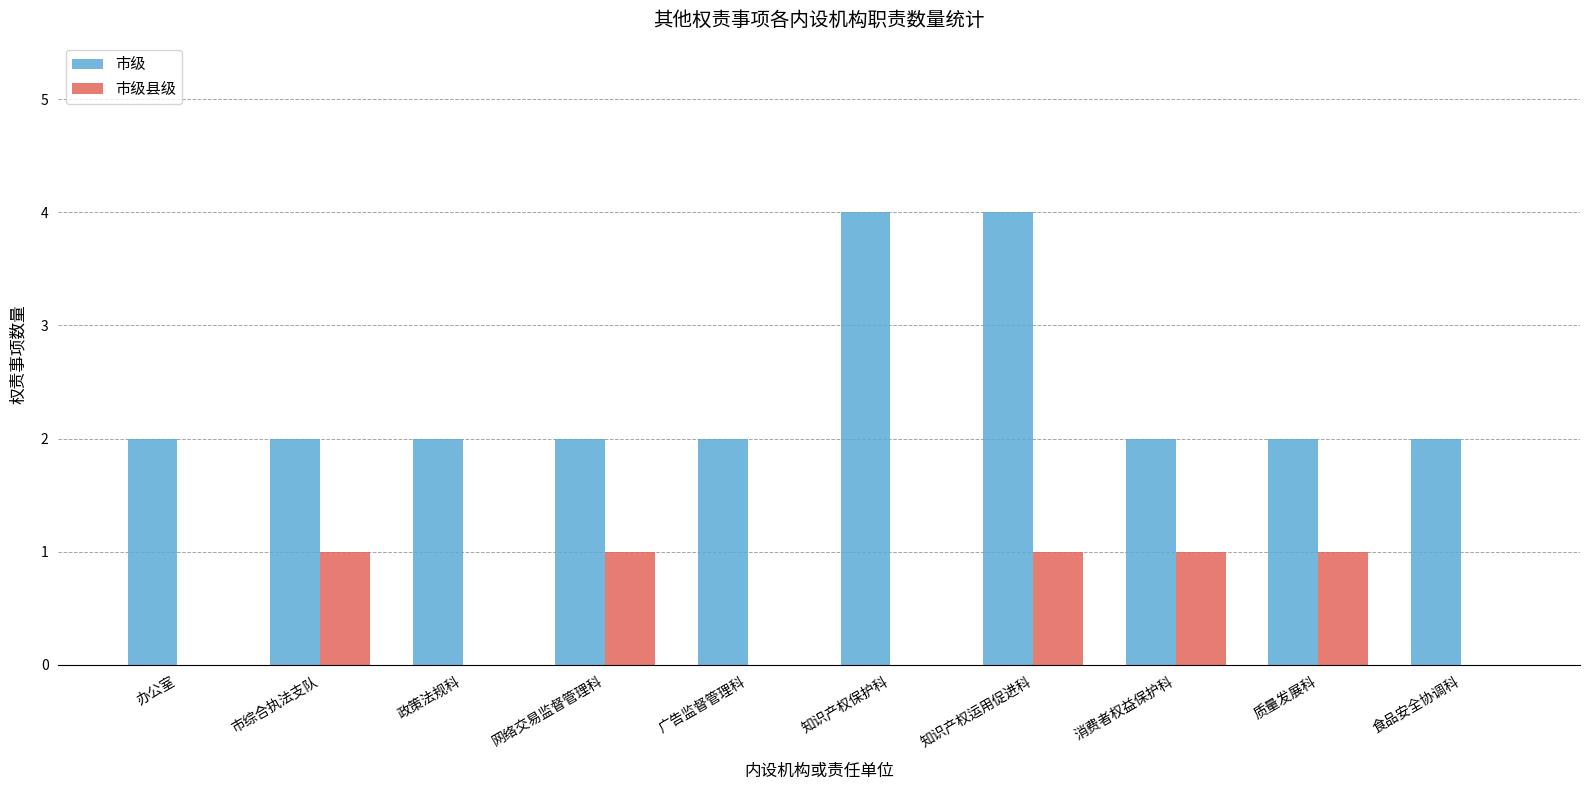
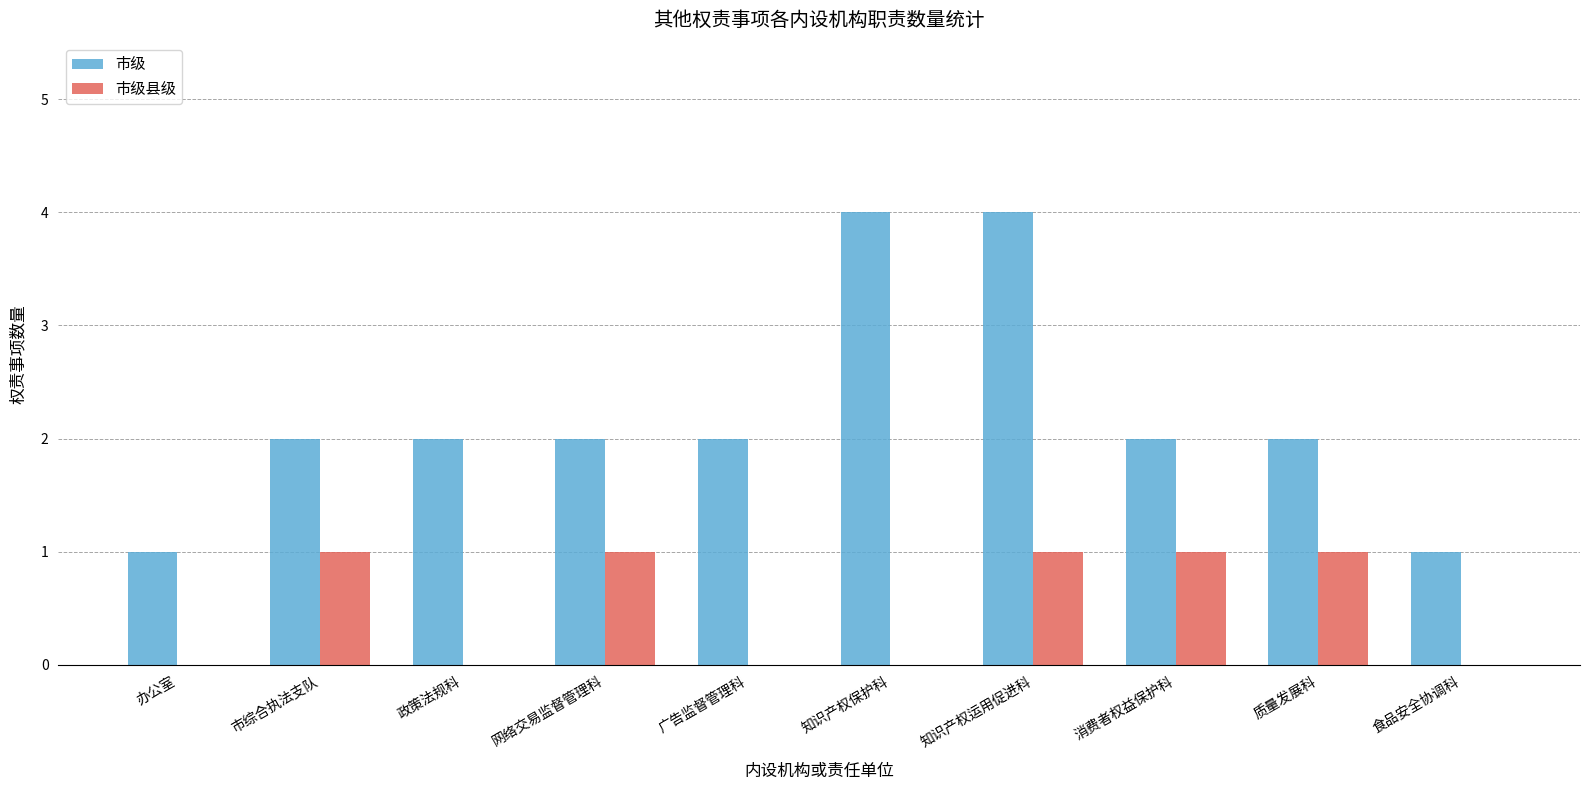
市级, 办公室: 2 -> 1
市级, 食品安全协调科: 2 -> 1
